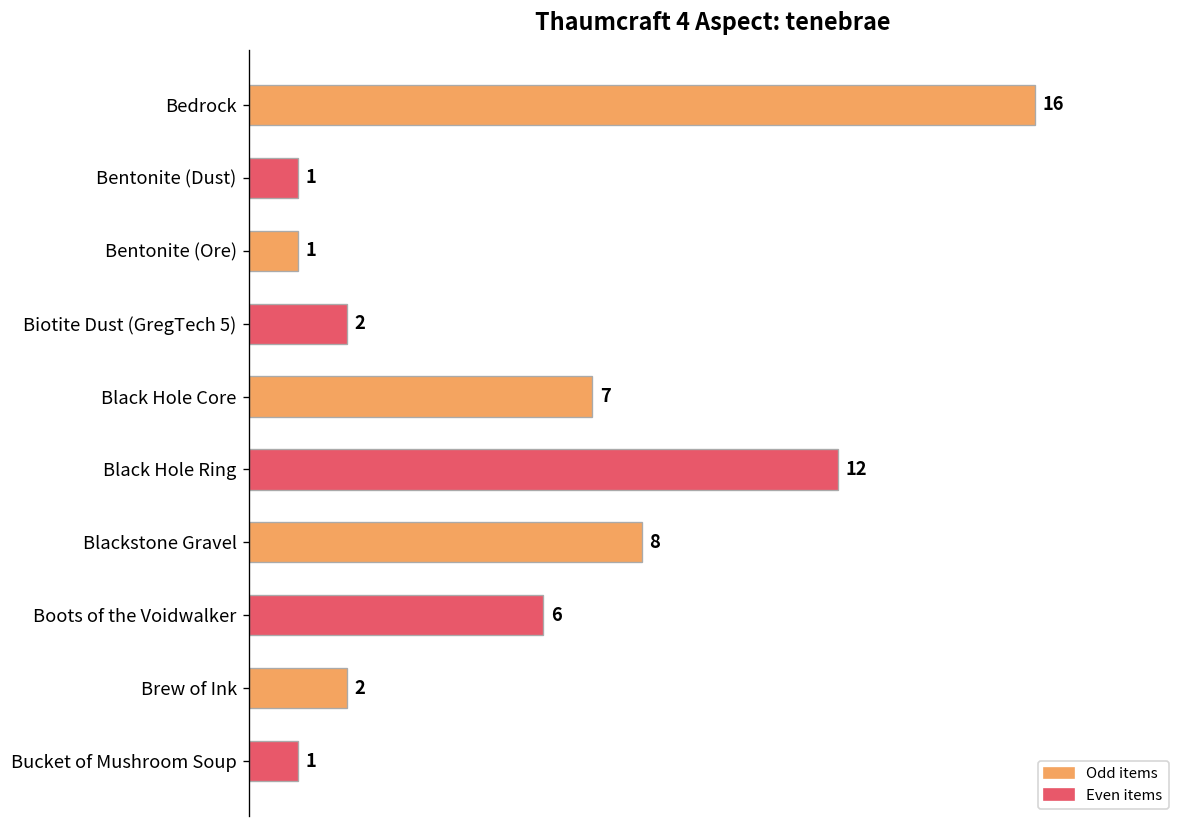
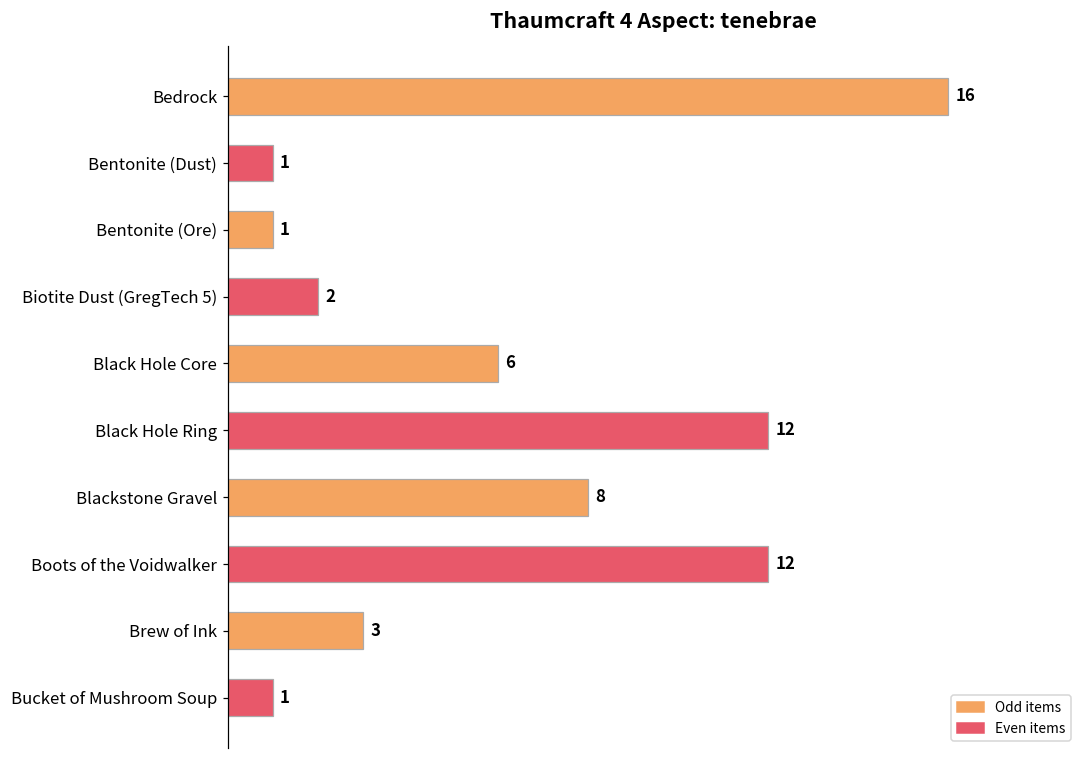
Black Hole Core: 7 -> 6
Boots of the Voidwalker: 6 -> 12
Brew of Ink: 2 -> 3
